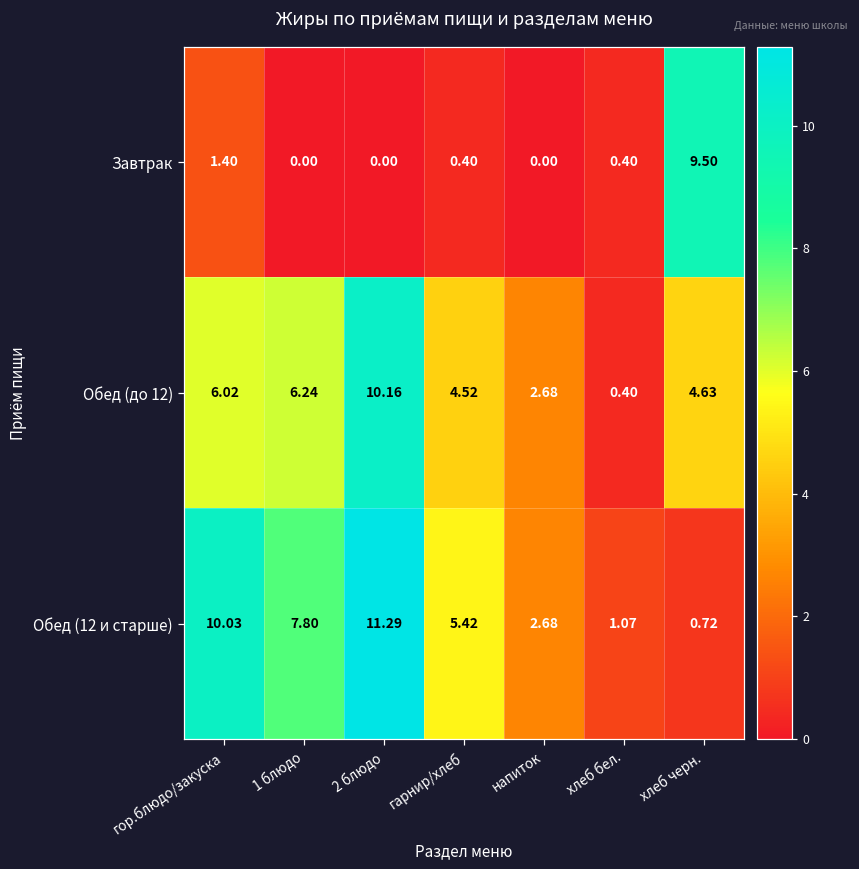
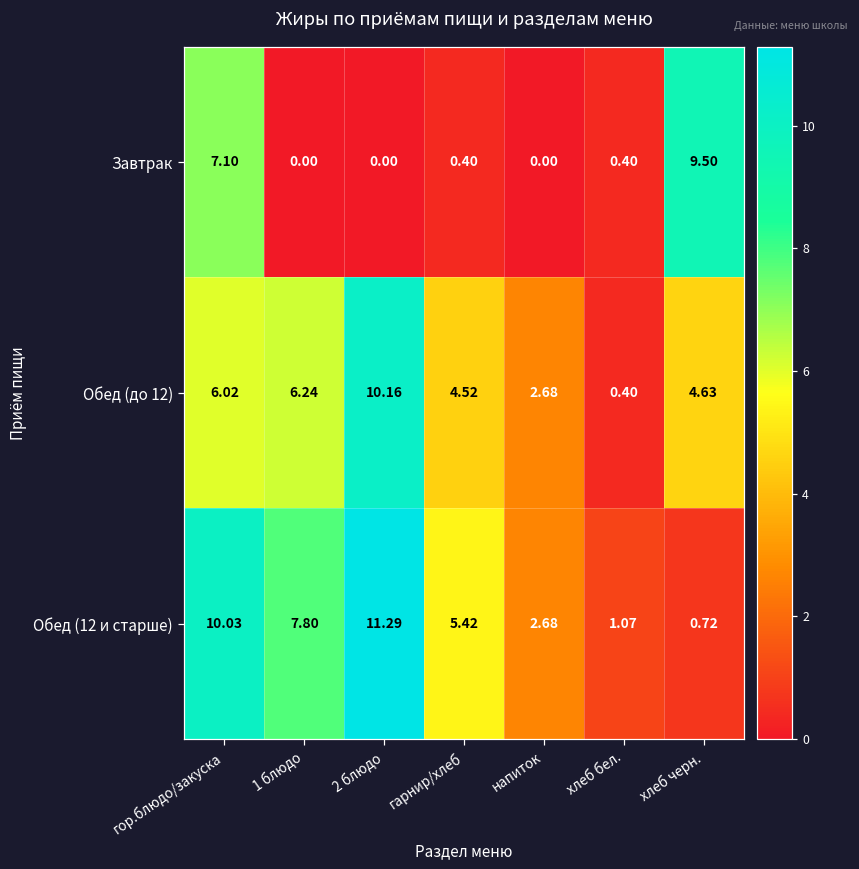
Завтрак, гор.блюдо/закуска: 1.40 -> 7.10
